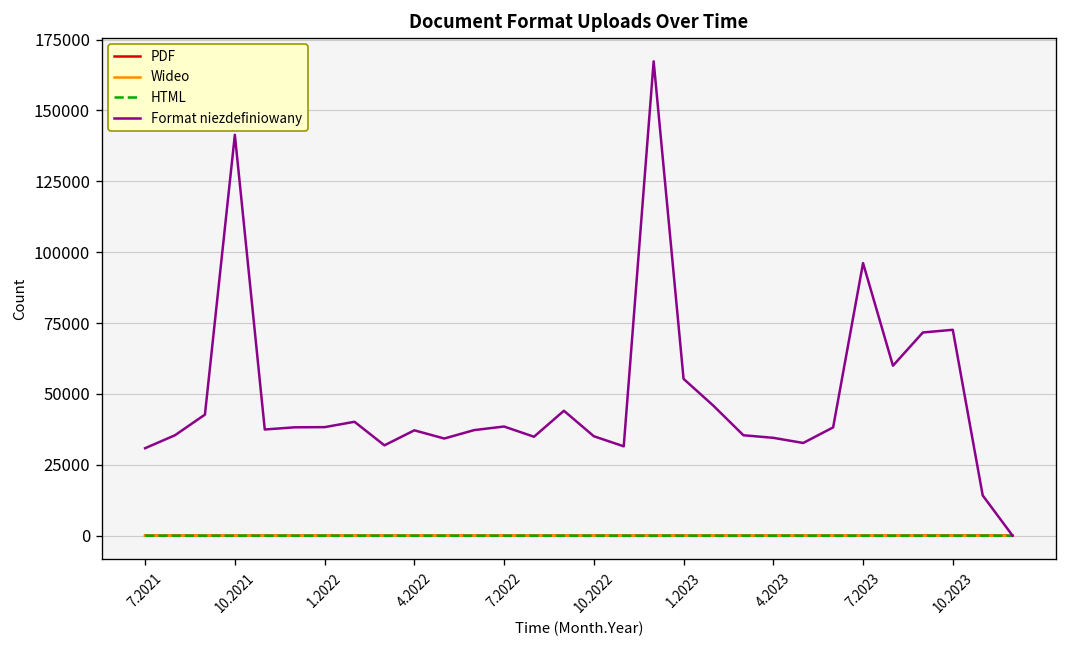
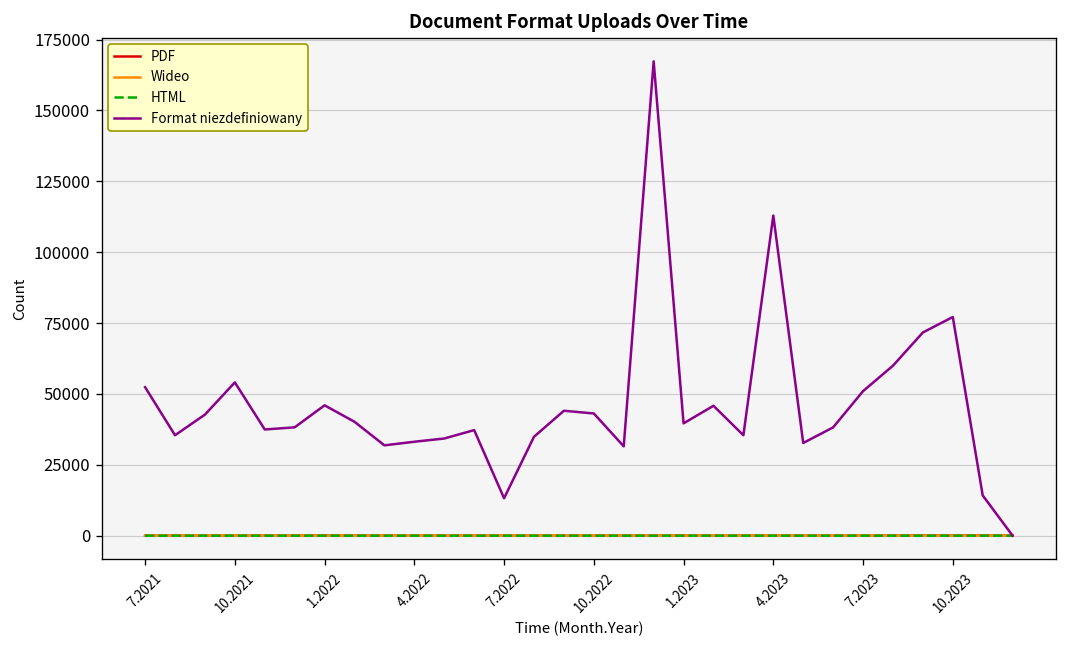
Format niezdefiniowany, 7.2021: 31000 -> 52000
Format niezdefiniowany, 10.2021: 141000 -> 54000
Format niezdefiniowany, 1.2022: 38000 -> 46000
Format niezdefiniowany, 4.2022: 37000 -> 33000
Format niezdefiniowany, 7.2022: 39000 -> 13000
Format niezdefiniowany, 10.2022: 35000 -> 43000
Format niezdefiniowany, 1.2023: 55000 -> 40000
Format niezdefiniowany, 4.2023: 35000 -> 113000
Format niezdefiniowany, 7.2023: 96000 -> 51000
Format niezdefiniowany, 10.2023: 73000 -> 77000
